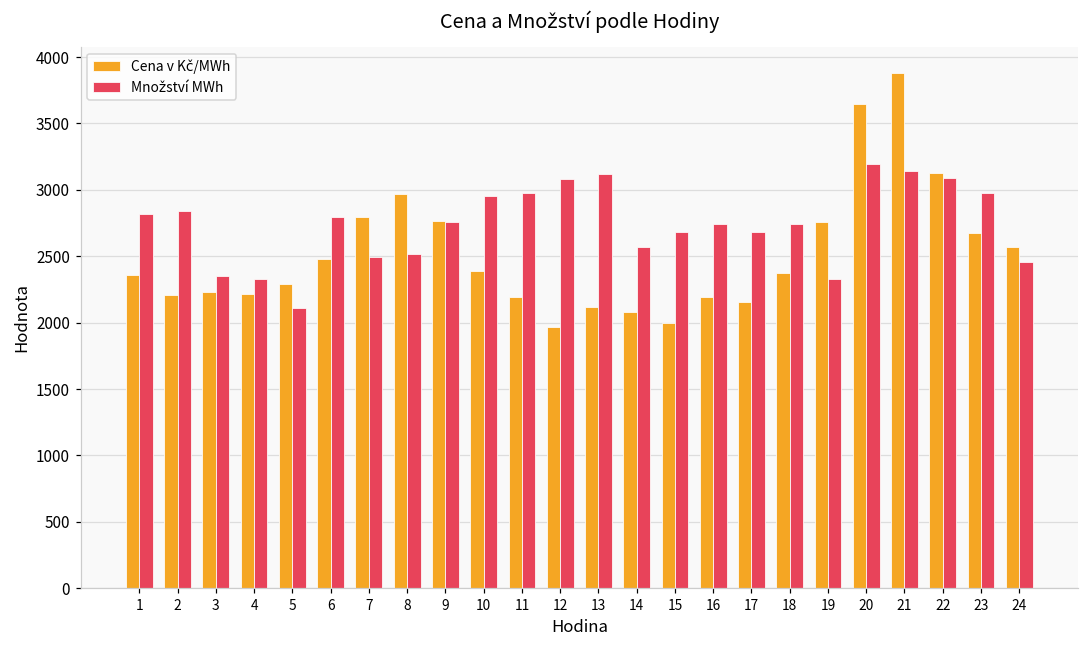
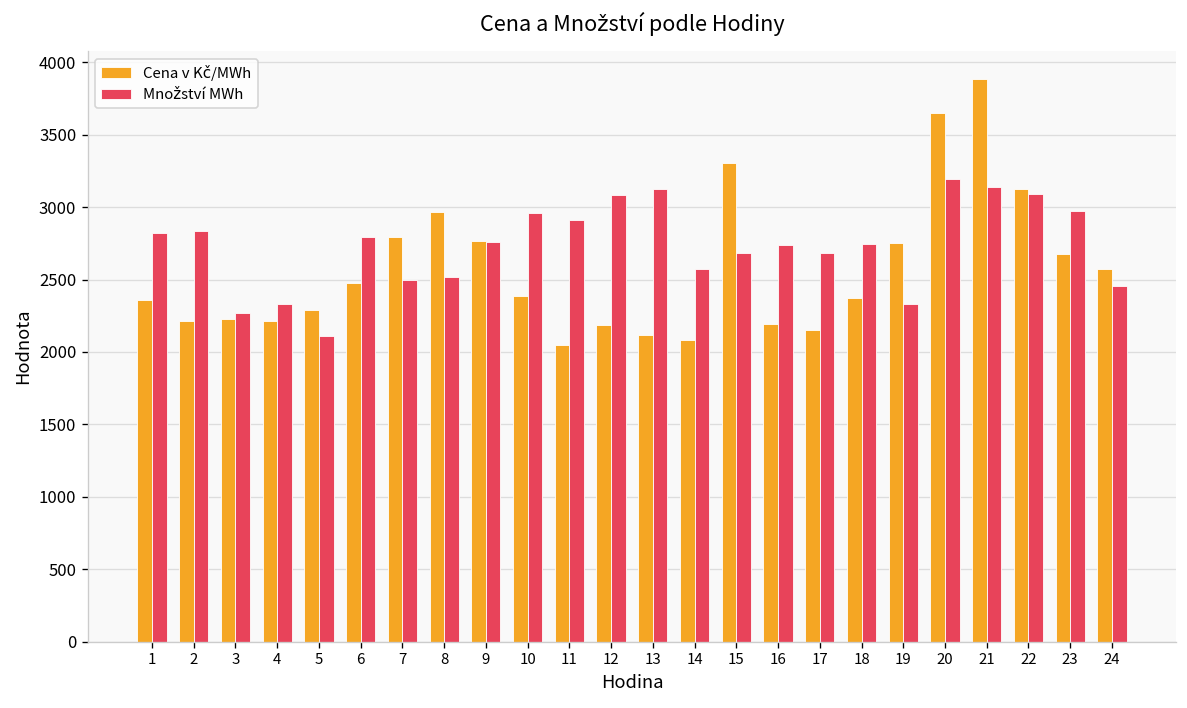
Množství MWh, 3: 2350 -> 2270
Cena v Kč/MWh, 11: 2190 -> 2050
Množství MWh, 11: 2970 -> 2910
Cena v Kč/MWh, 12: 1970 -> 2190
Cena v Kč/MWh, 15: 1990 -> 3300
